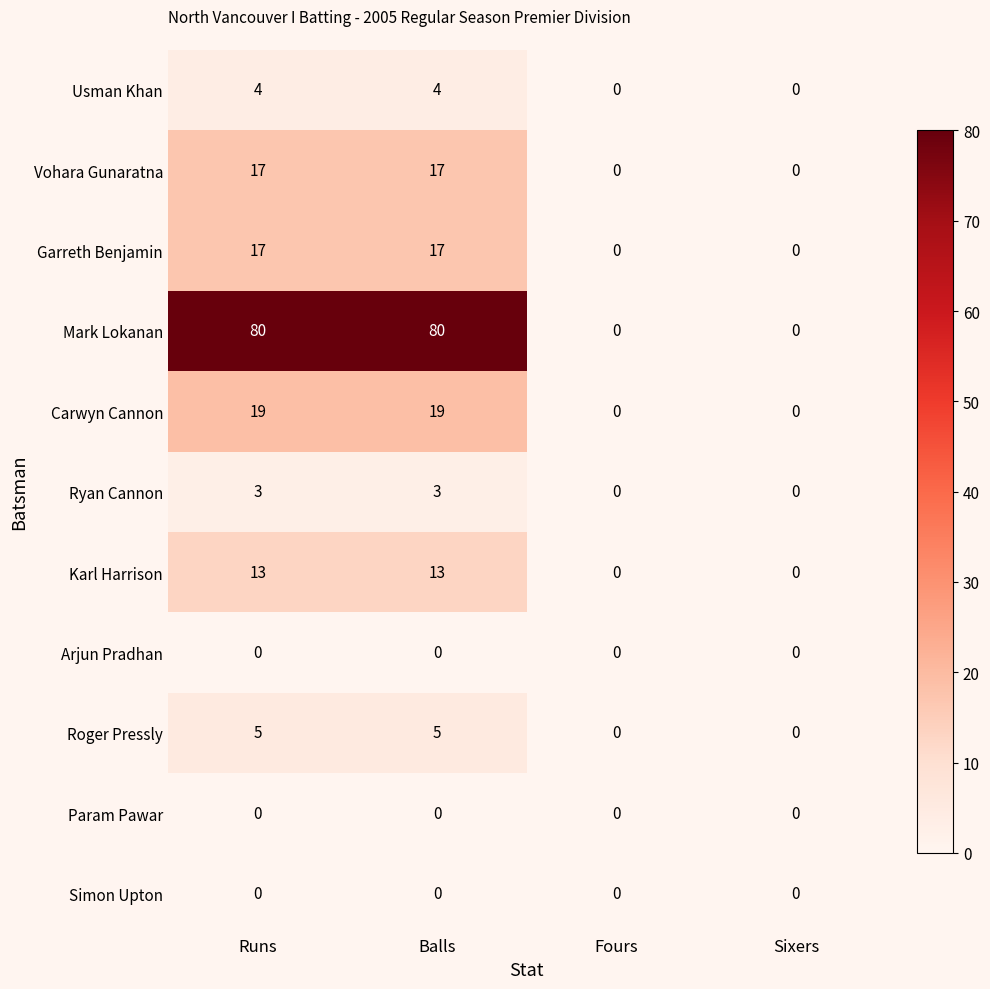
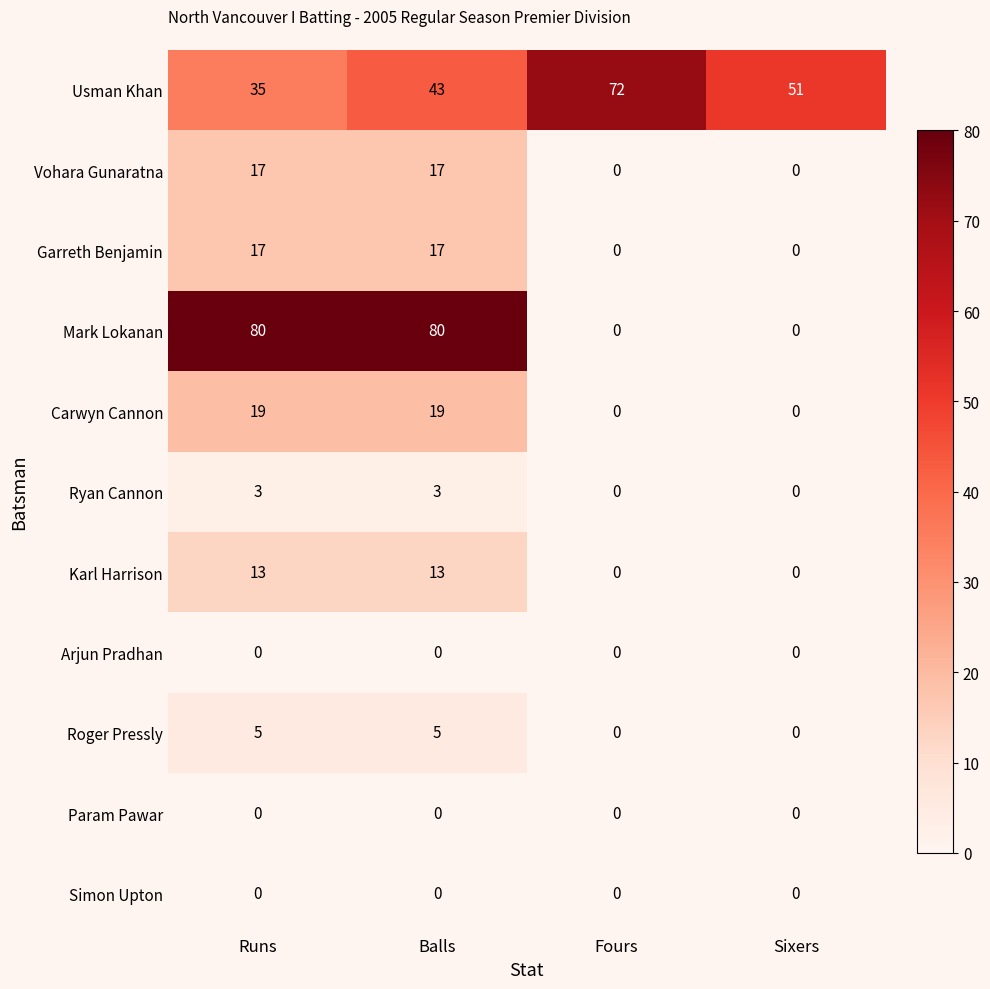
Usman Khan, Runs: 4 -> 35
Usman Khan, Balls: 4 -> 43
Usman Khan, Fours: 0 -> 72
Usman Khan, Sixers: 0 -> 51
